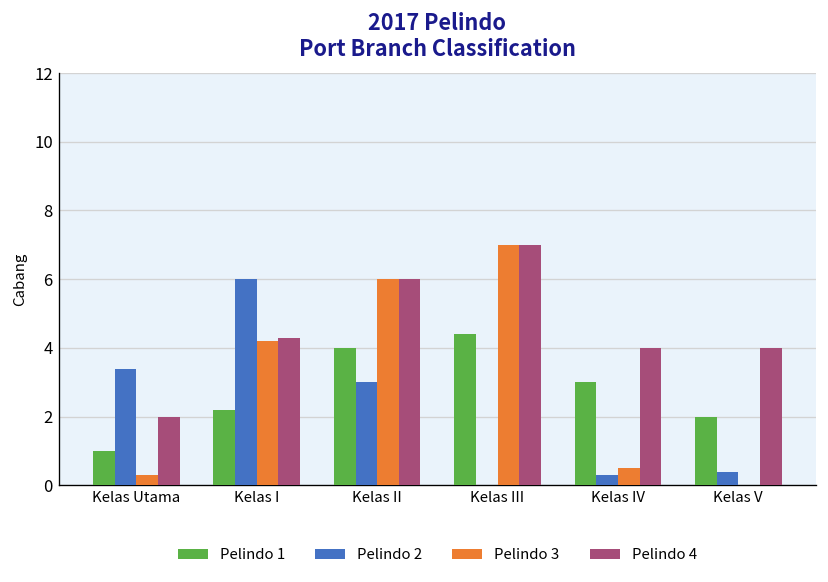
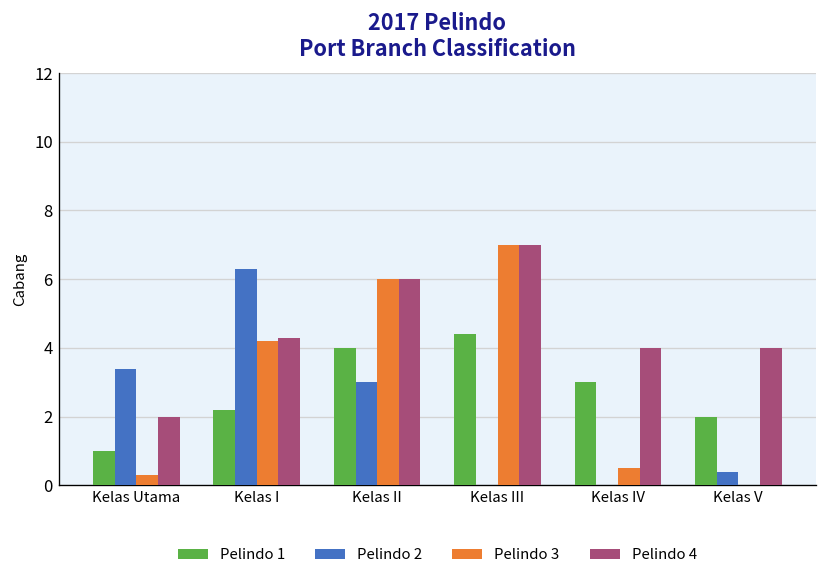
Pelindo 2, Kelas I: 6.0 -> 6.3
Pelindo 2, Kelas IV: 0.3 -> 0.0
